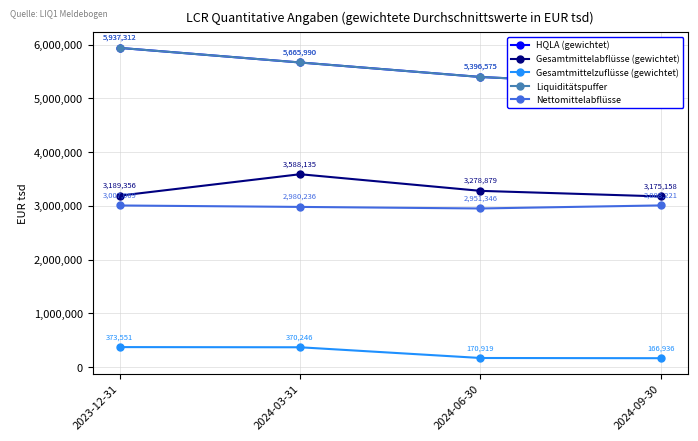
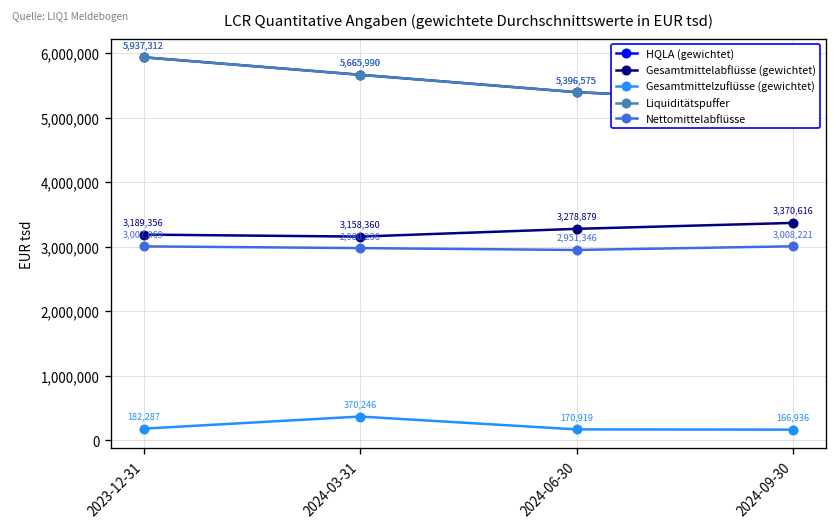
Gesamtmittelzuflüsse (gewichtet), 2023-12-31: 373,551 -> 182,287
Gesamtmittelabflüsse (gewichtet), 2024-03-31: 3,588,135 -> 3,158,360
Gesamtmittelabflüsse (gewichtet), 2024-09-30: 3,175,158 -> 3,370,616
